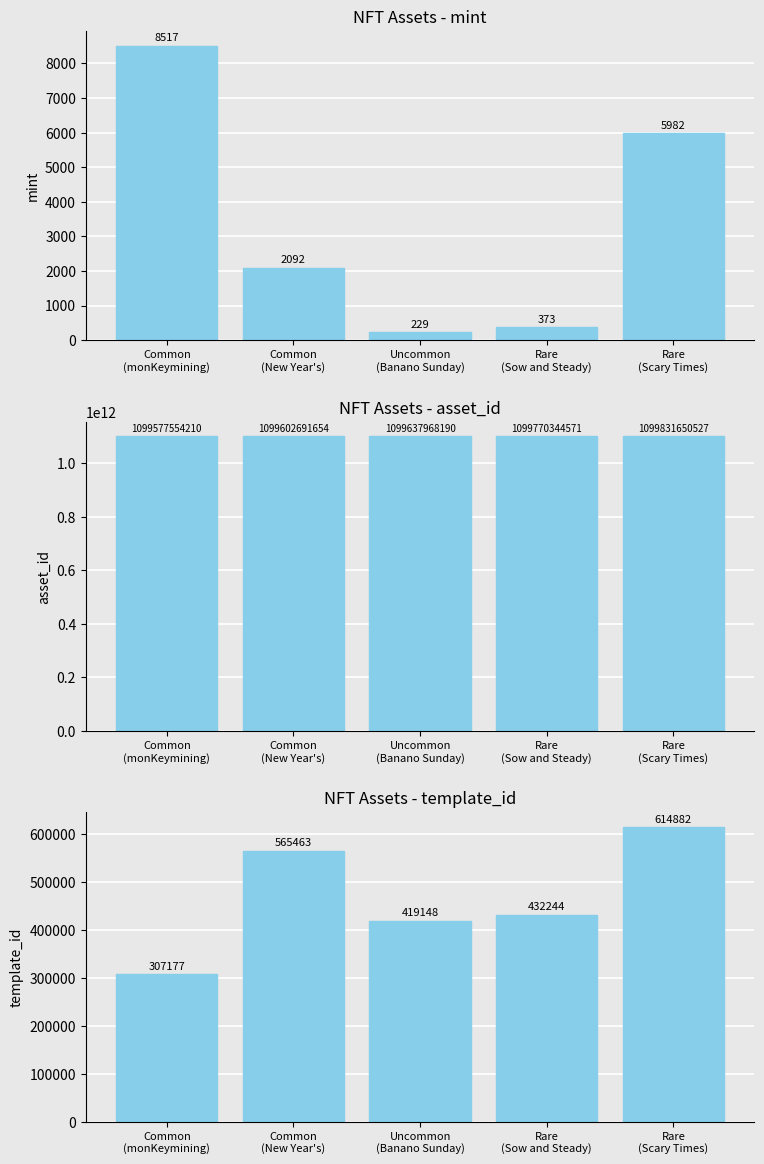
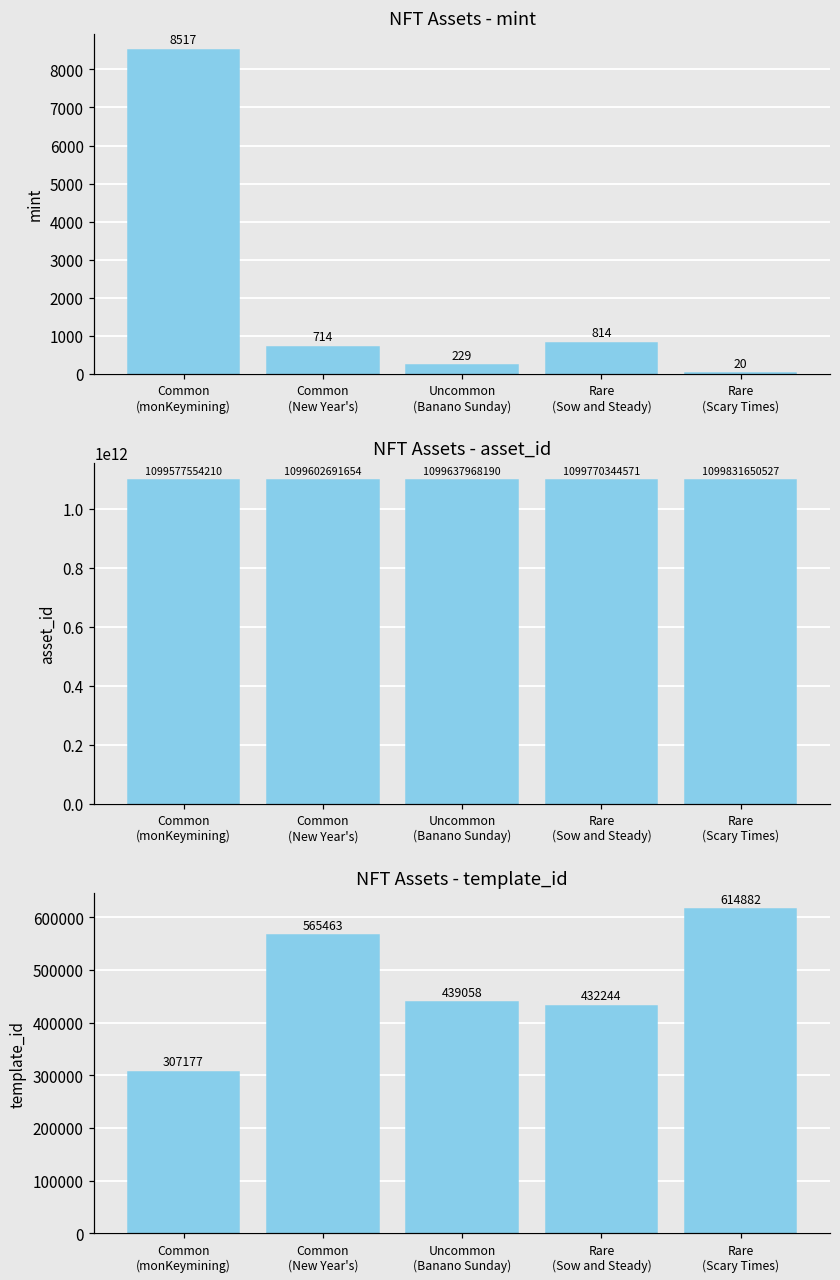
NFT Assets - mint, Common (New Year's): 2092 -> 714
NFT Assets - mint, Rare (Sow and Steady): 373 -> 814
NFT Assets - mint, Rare (Scary Times): 5982 -> 20
NFT Assets - template_id, Uncommon (Banano Sunday): 419148 -> 439058
